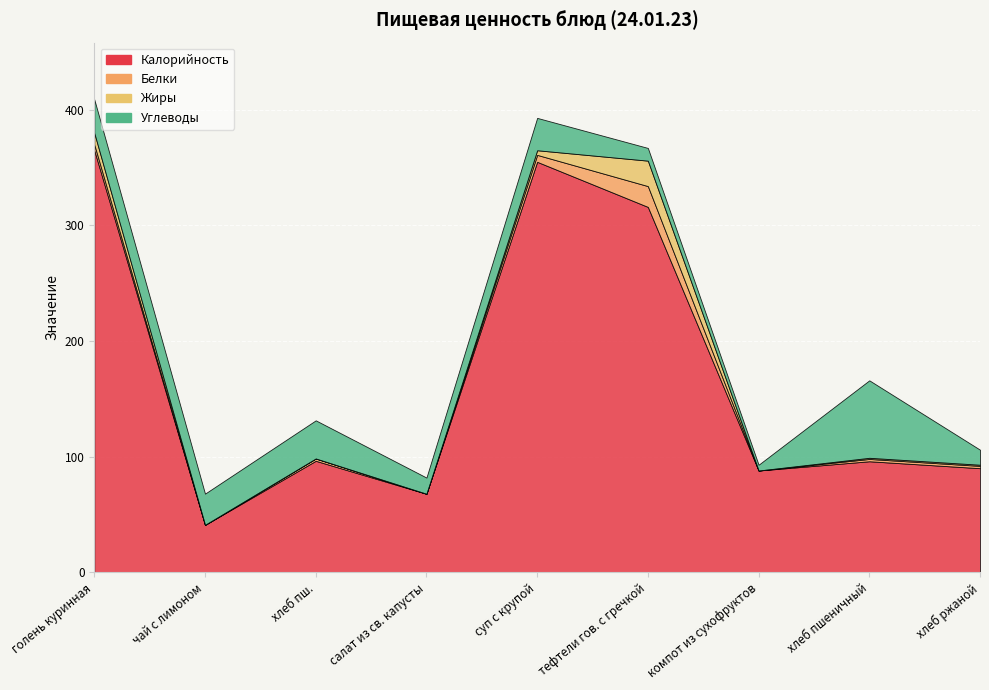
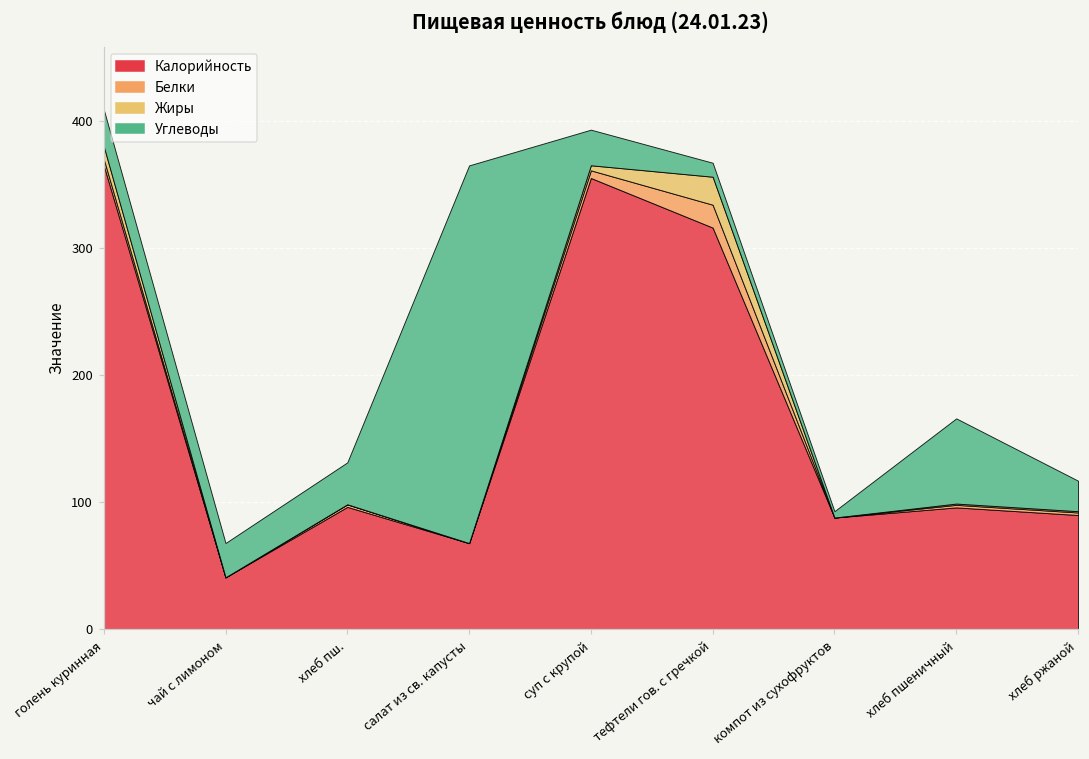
Углеводы, салат из св. капусты: 14 -> 297
Углеводы, хлеб ржаной: 13 -> 24
